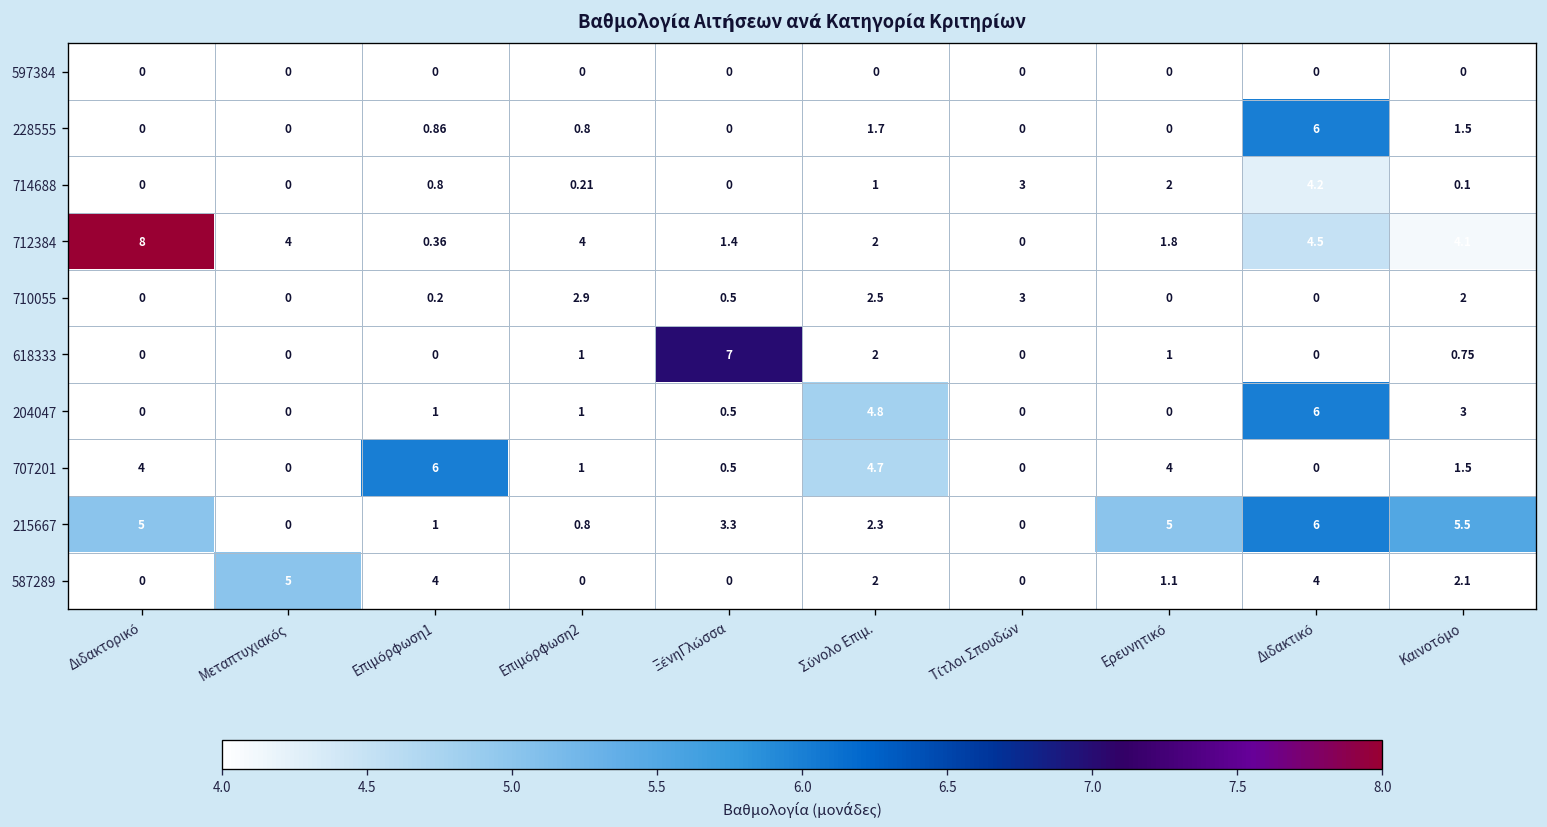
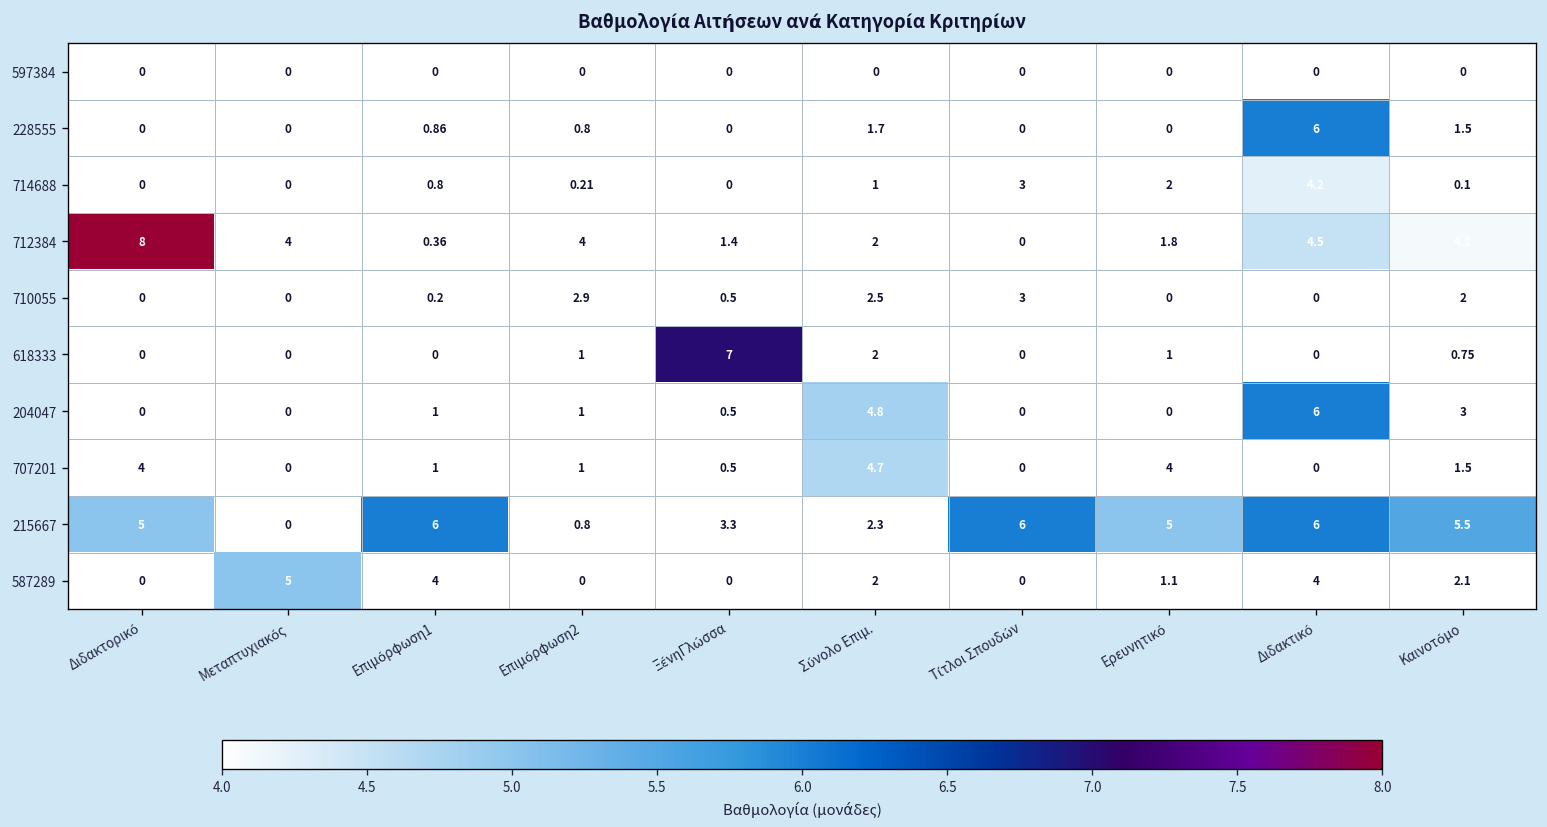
707201, Επιμόρφωση1: 6 -> 1
215667, Επιμόρφωση1: 1 -> 6
215667, Τίτλοι Σπουδών: 0 -> 6
